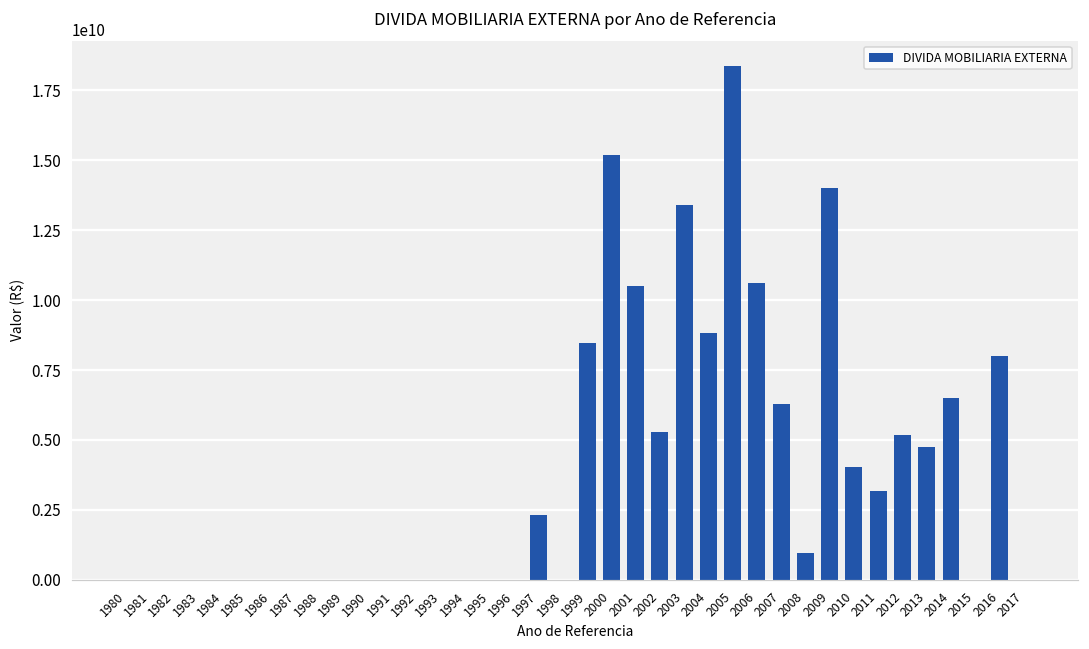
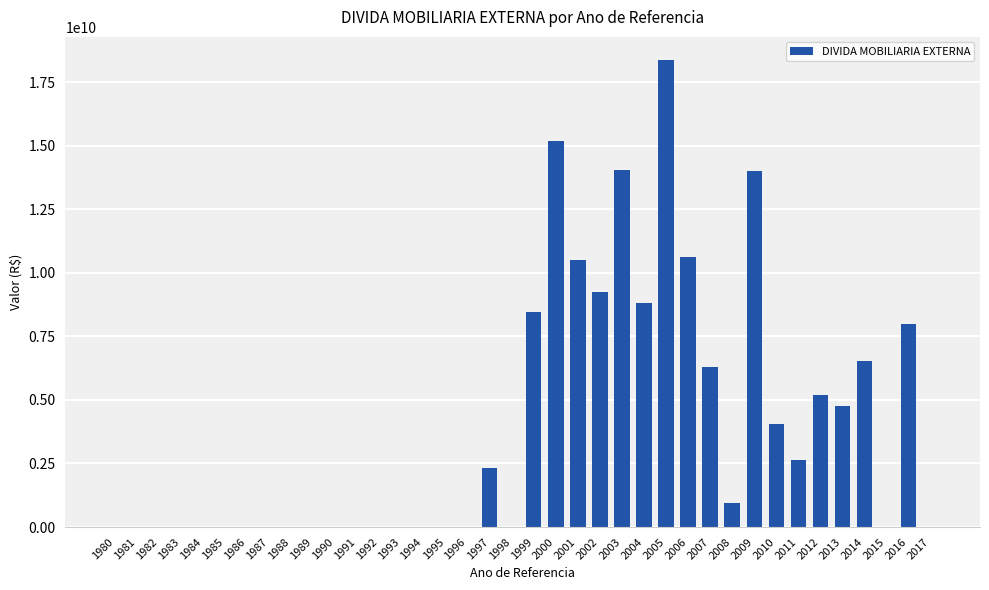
2002: 5300000000 -> 9200000000
2003: 13400000000 -> 14000000000
2011: 3200000000 -> 2700000000
